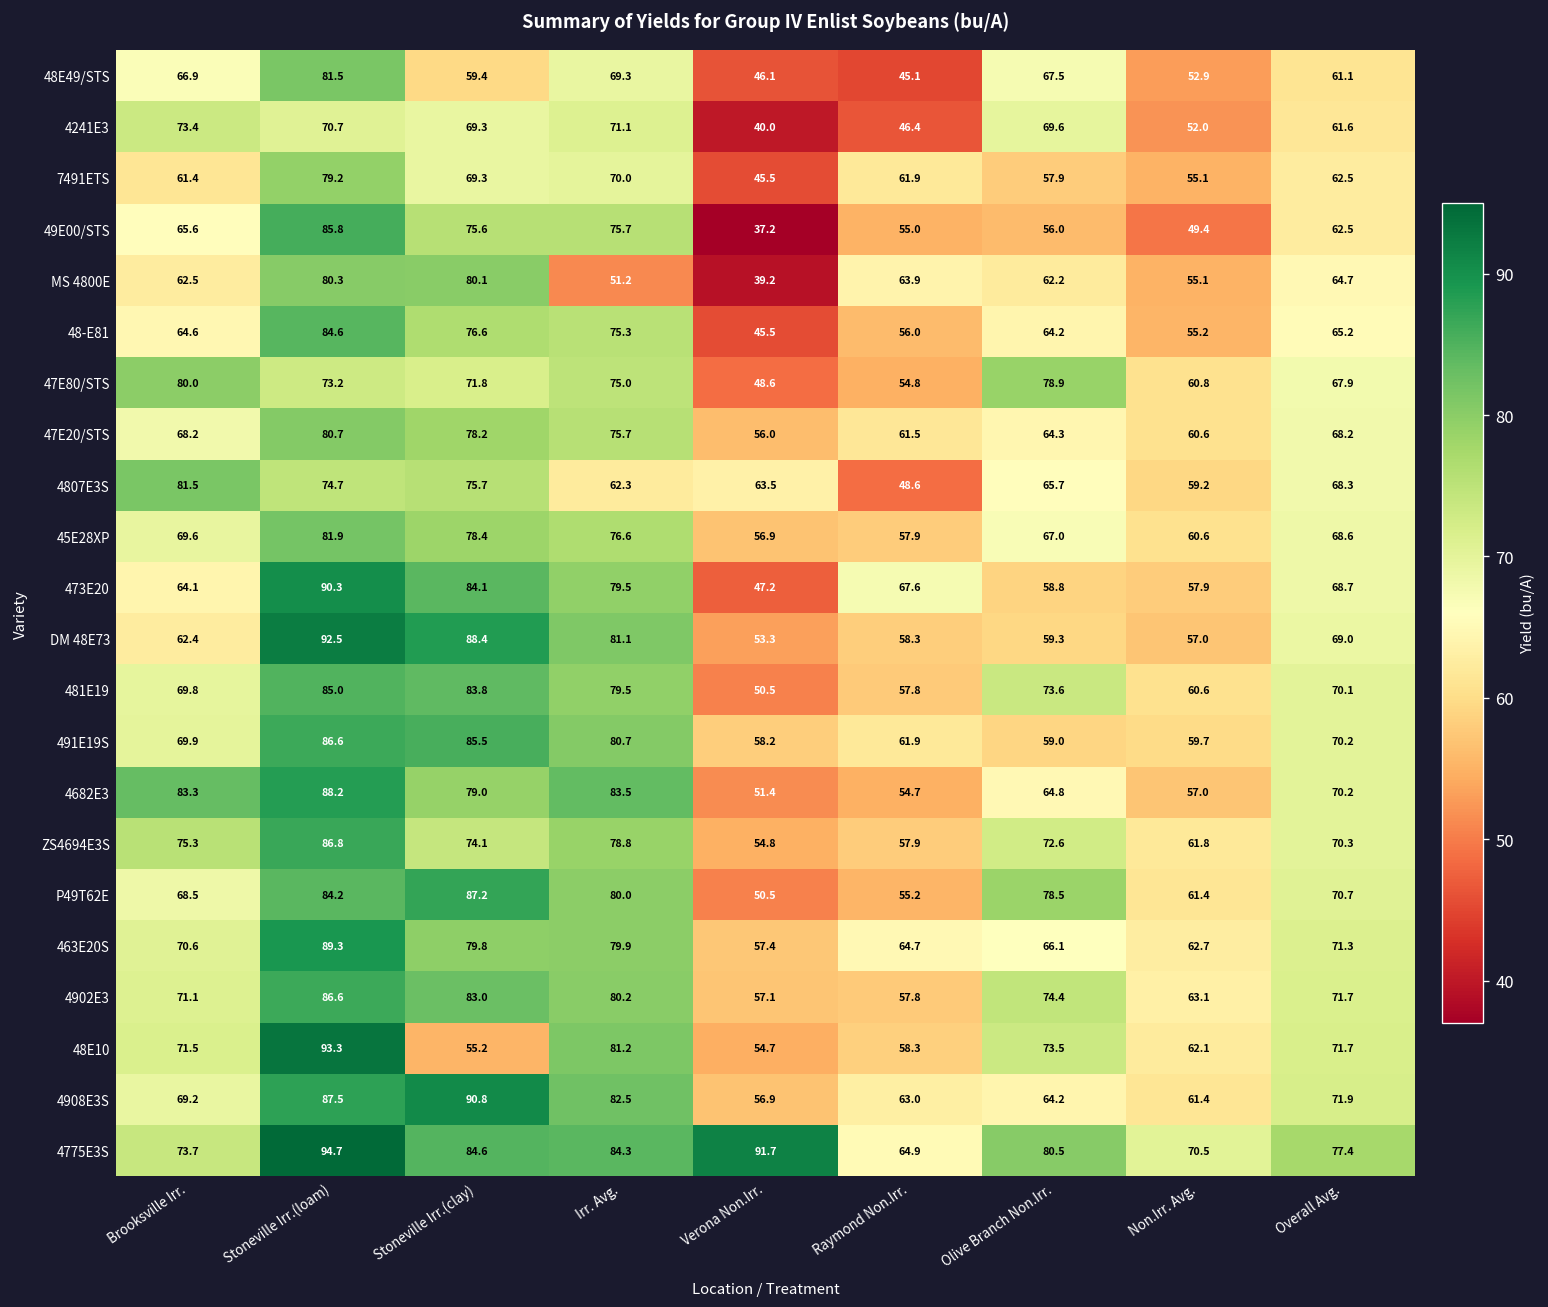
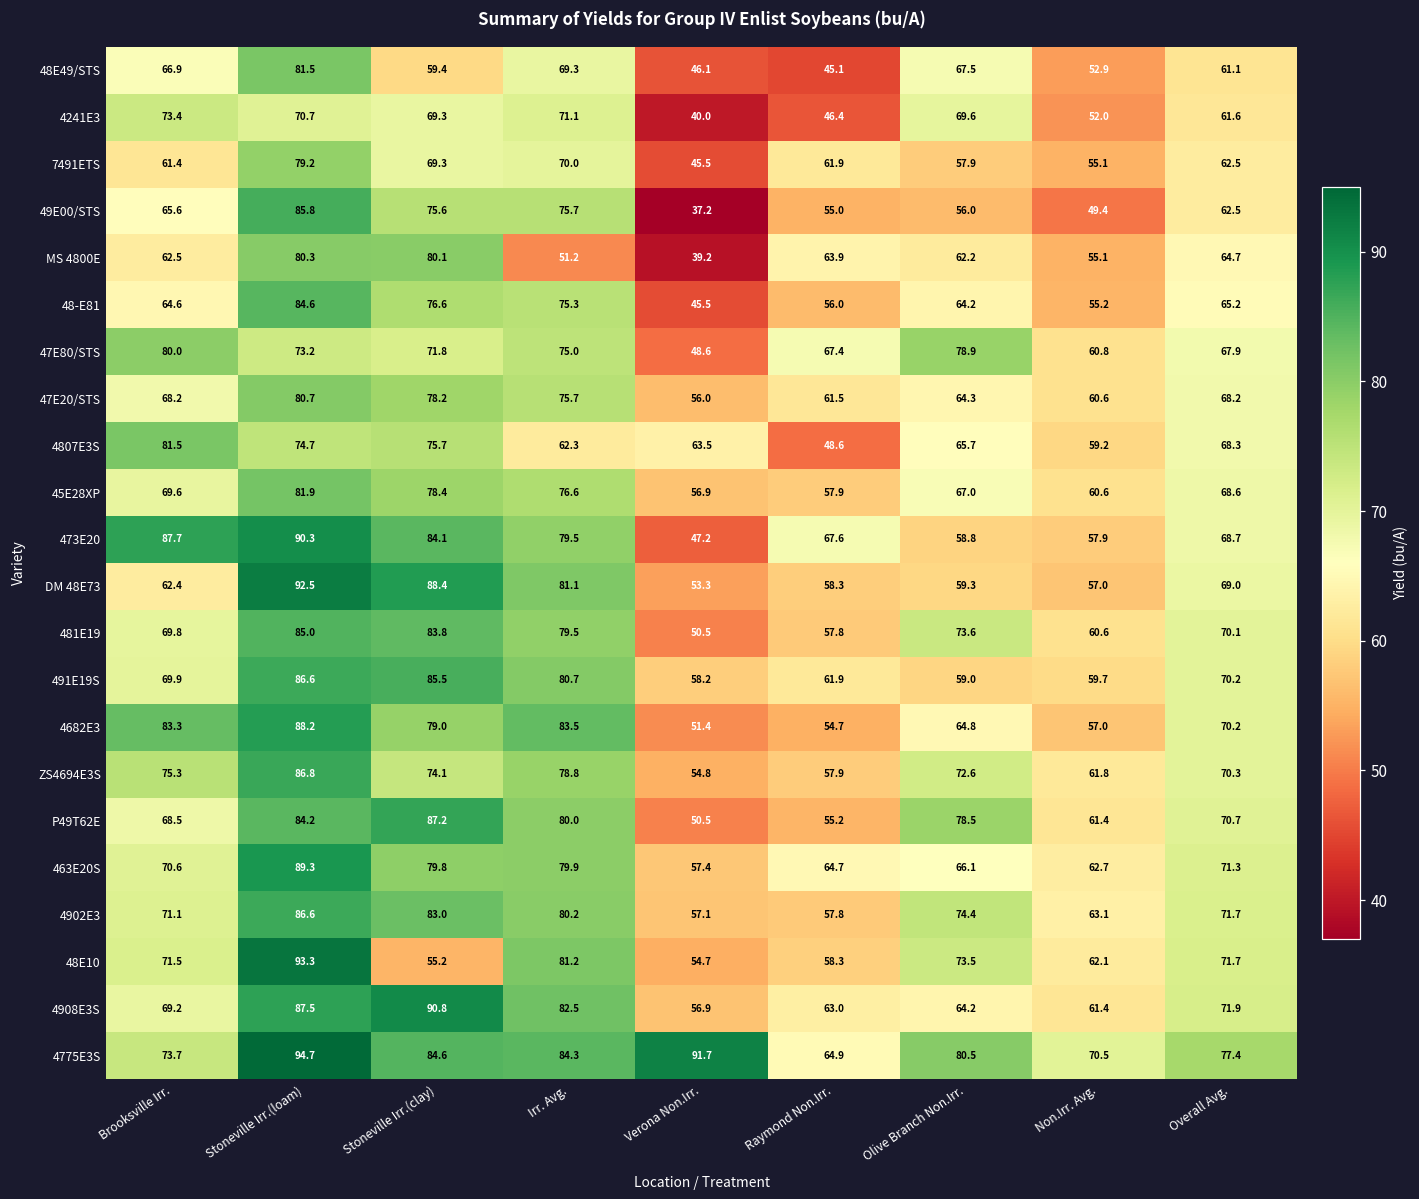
47E80/STS, Raymond Non.Irr.: 54.8 -> 67.4
473E20, Brooksville Irr.: 64.1 -> 87.7
